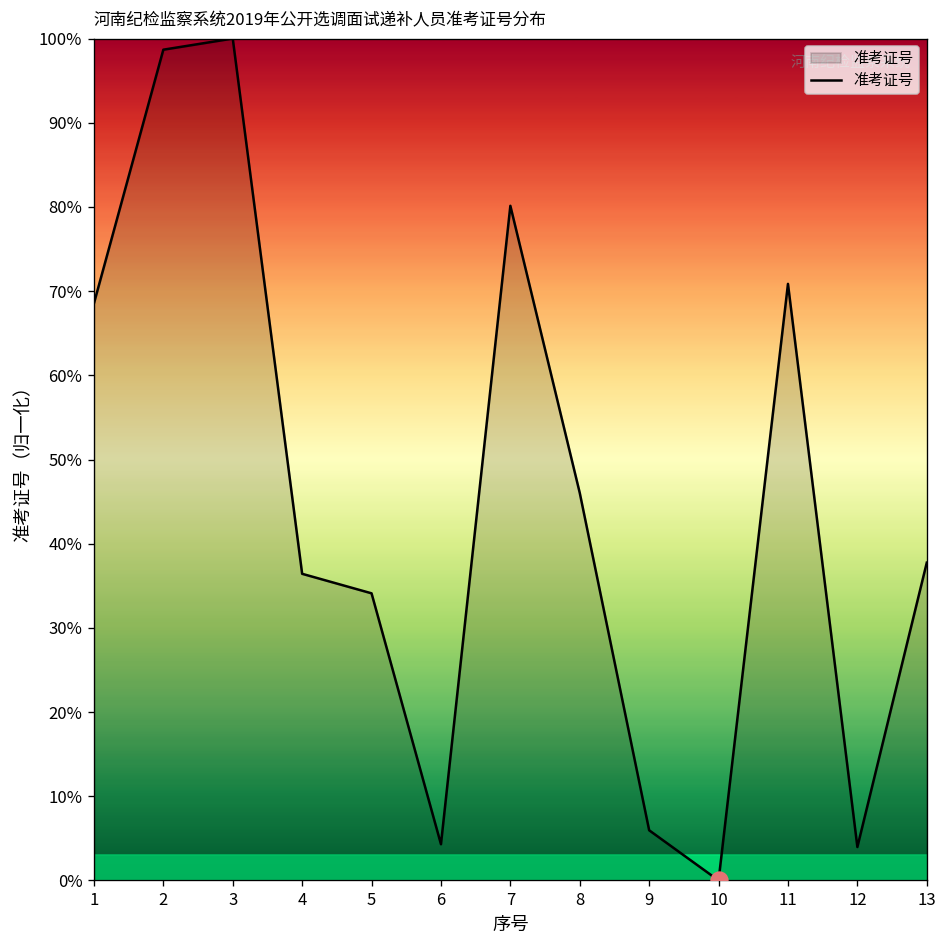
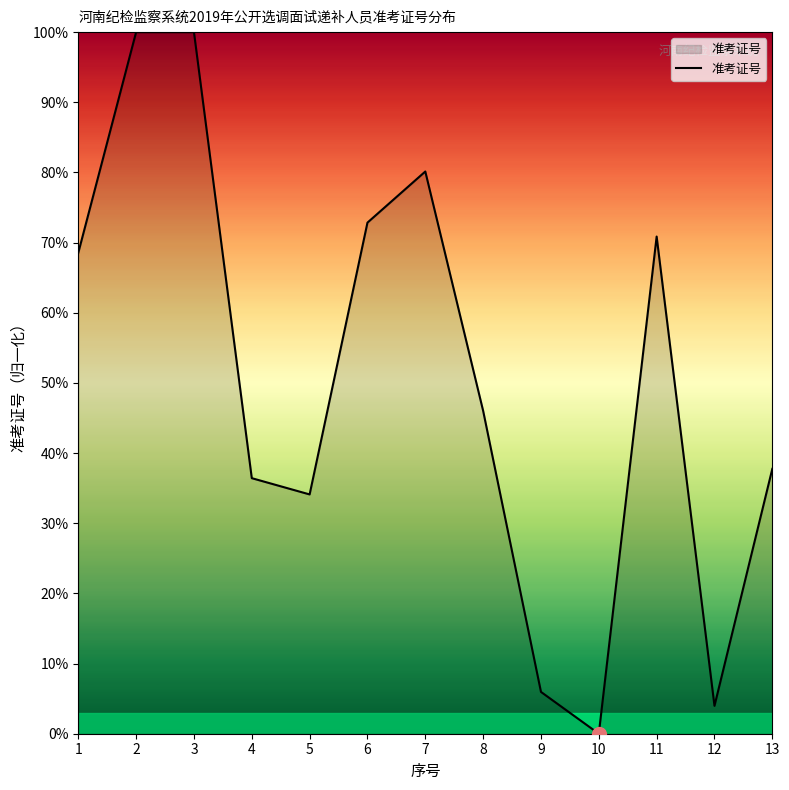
准考证号, 2: 99% -> 100%
准考证号, 6: 4% -> 73%
